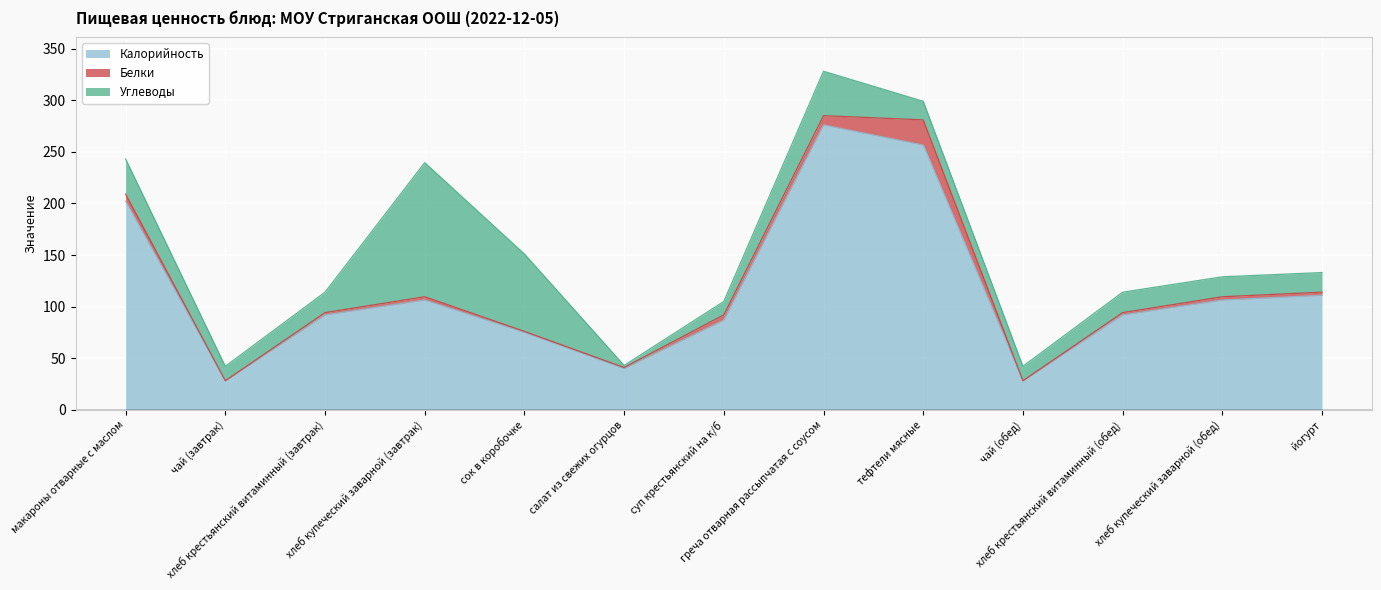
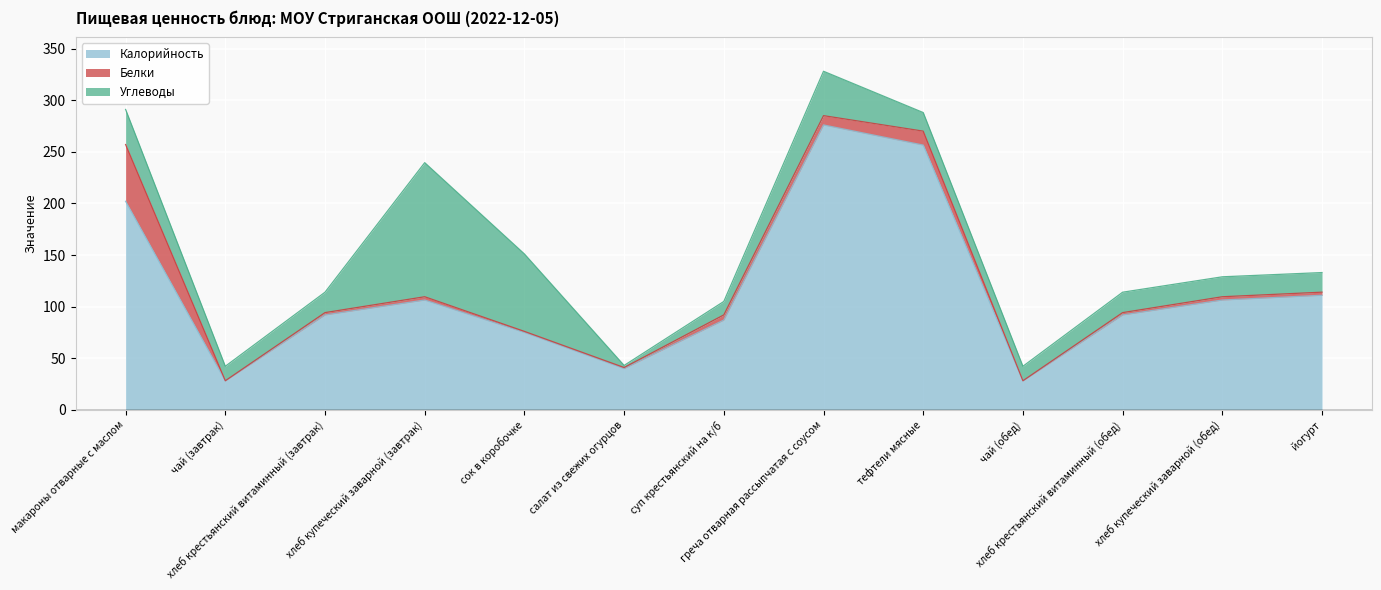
Белки, макароны отварные с маслом: 7 -> 55
Белки, тефтели мясные: 24 -> 14
